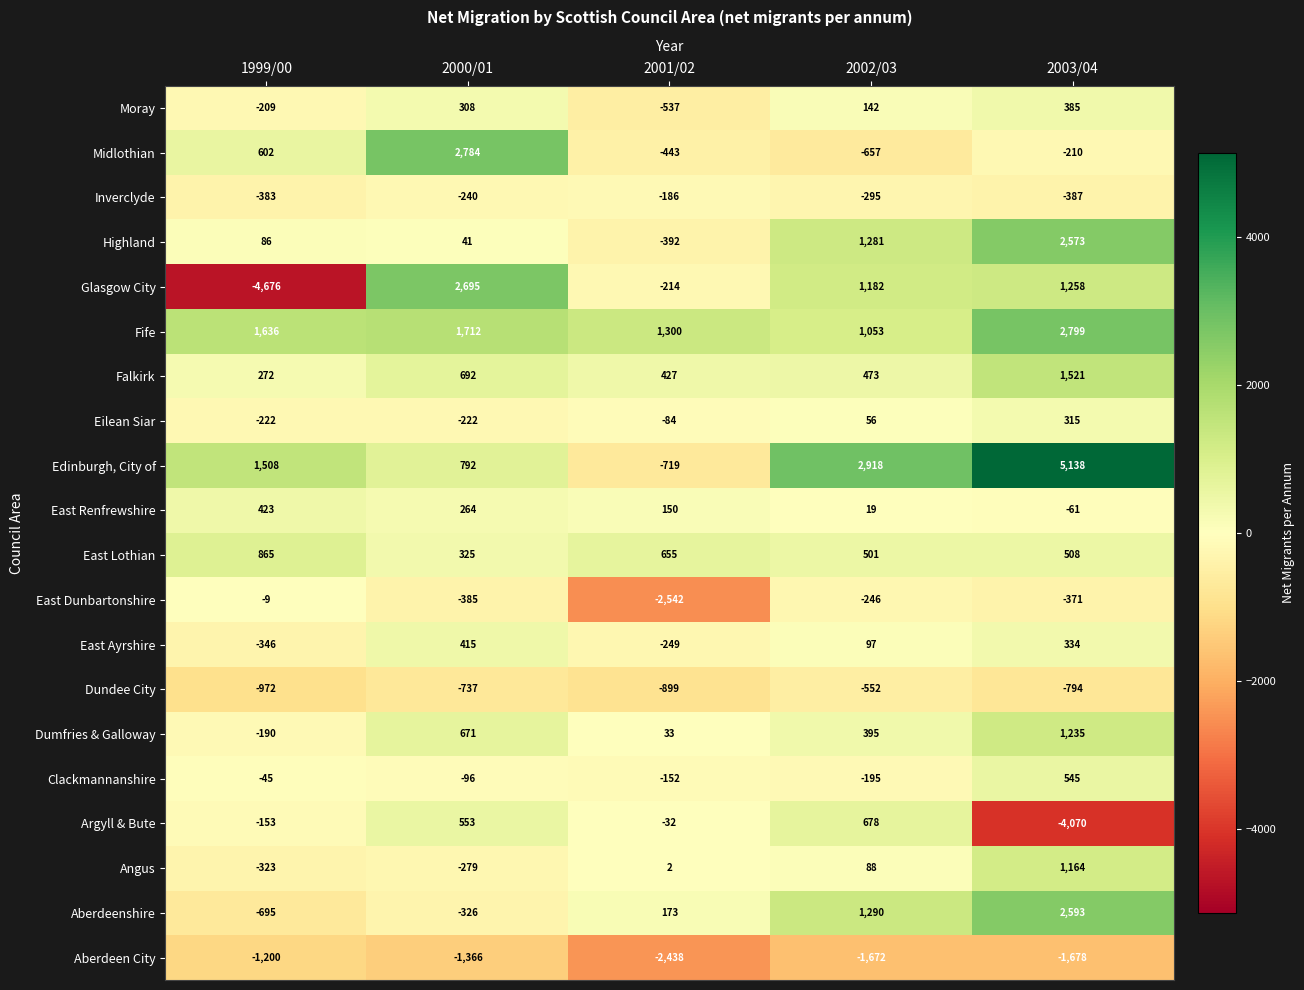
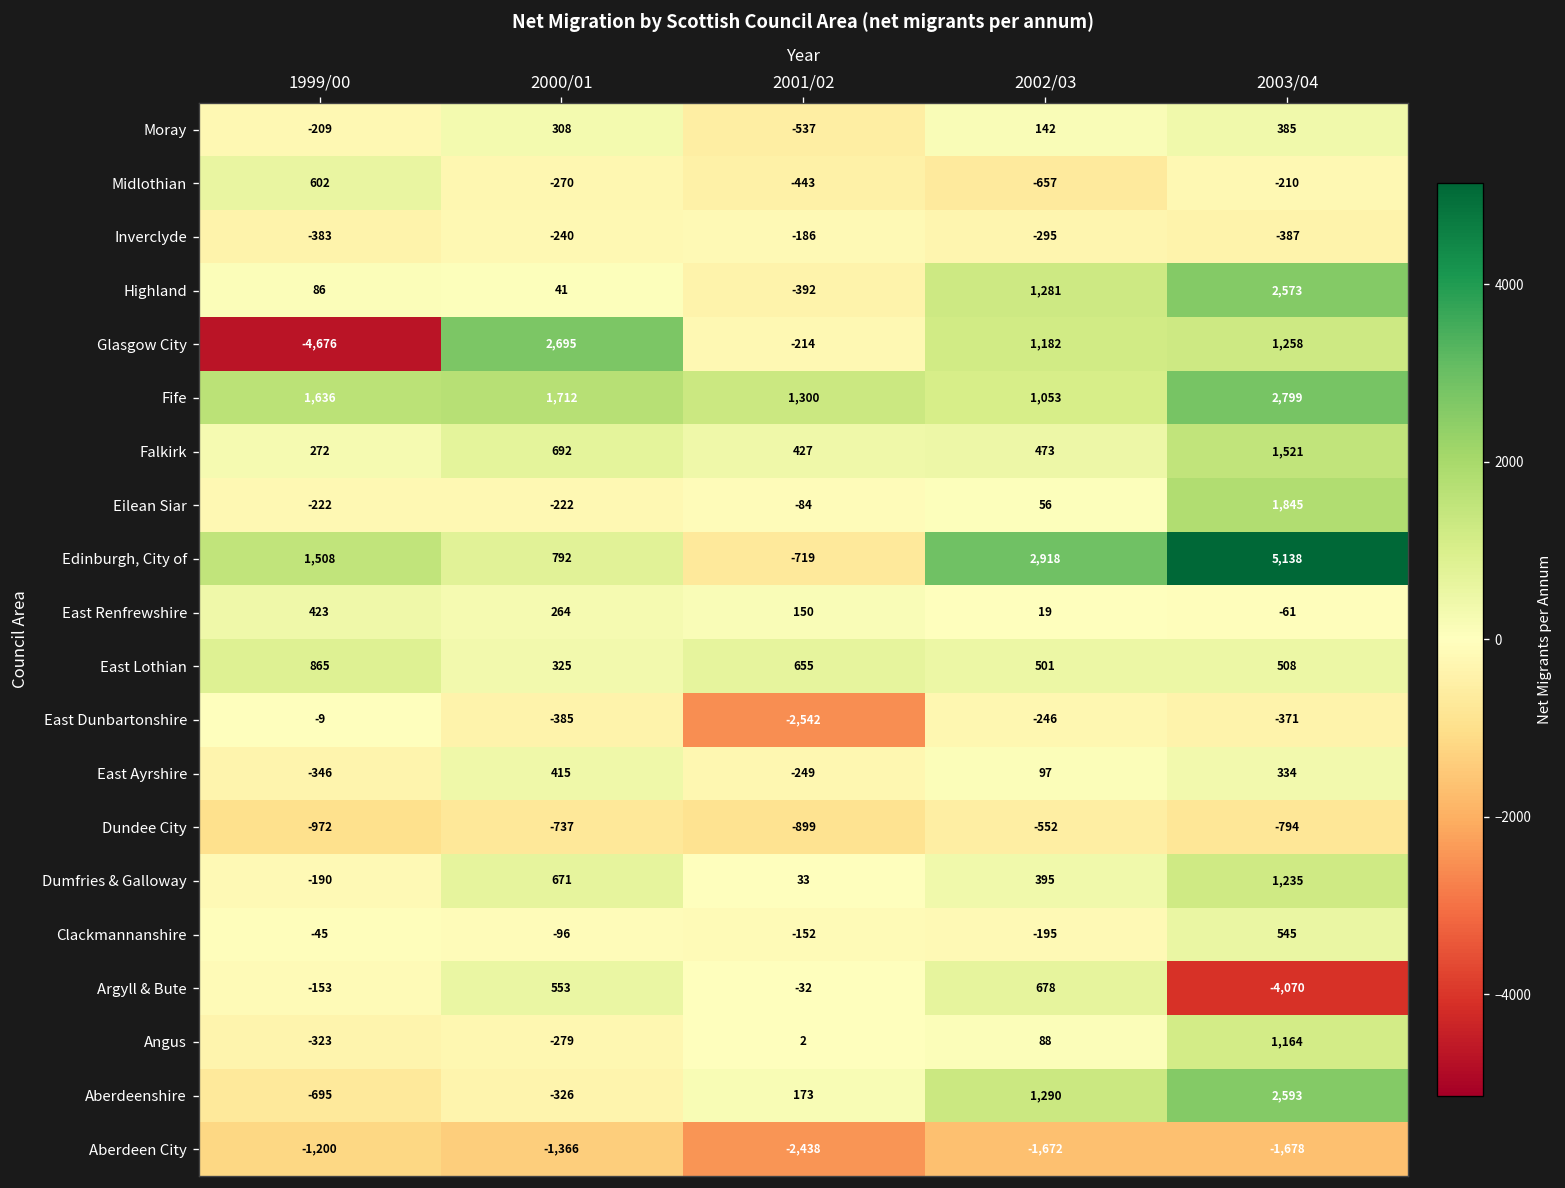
Midlothian, 2000/01: 2,784 -> -270
Eilean Siar, 2003/04: 315 -> 1,845
